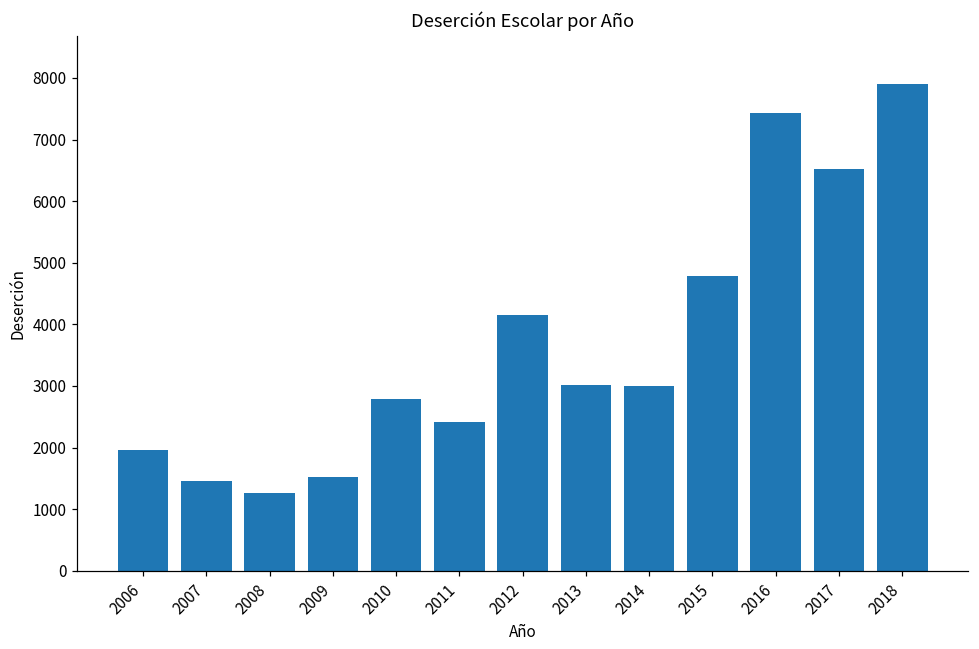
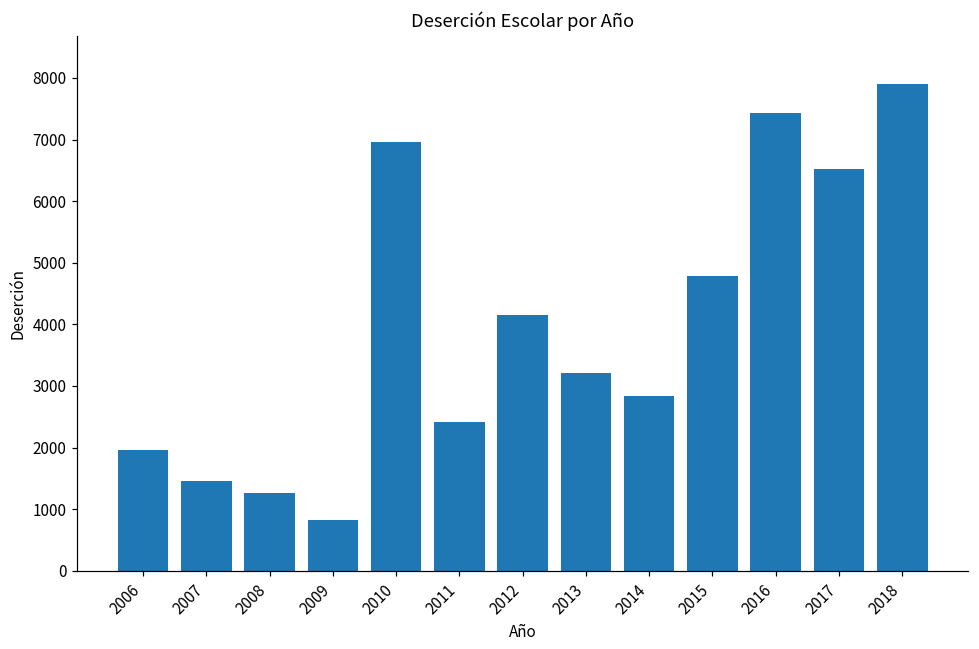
2009: 1500 -> 800
2010: 2800 -> 7000
2013: 3000 -> 3200
2014: 3000 -> 2800
